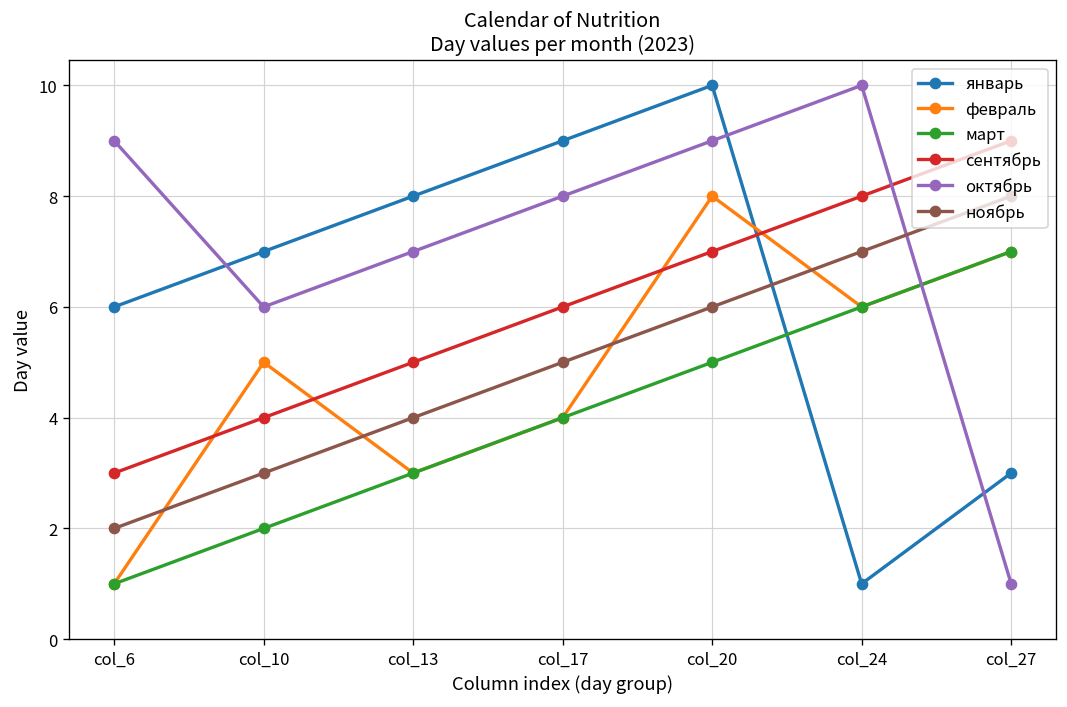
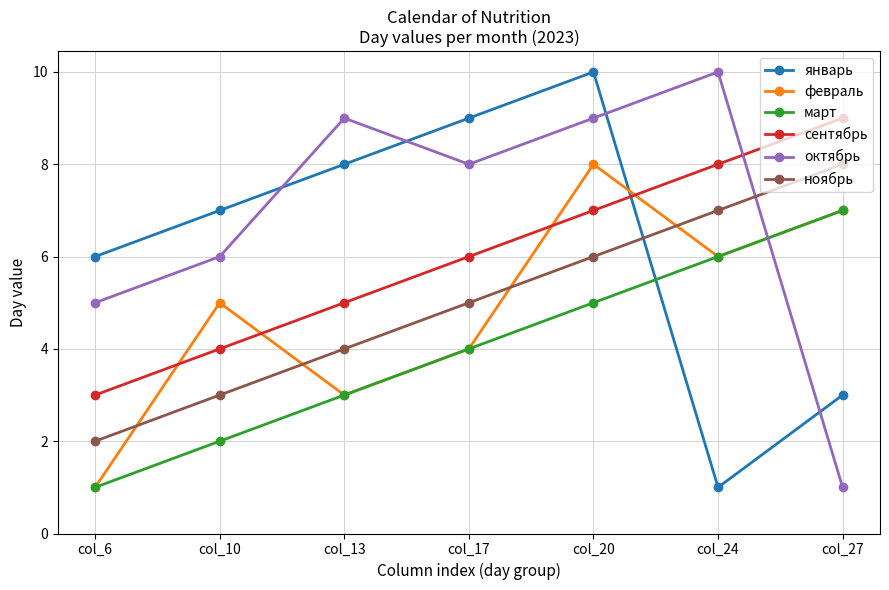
октябрь, col_6: 9 -> 5
октябрь, col_13: 7 -> 9
